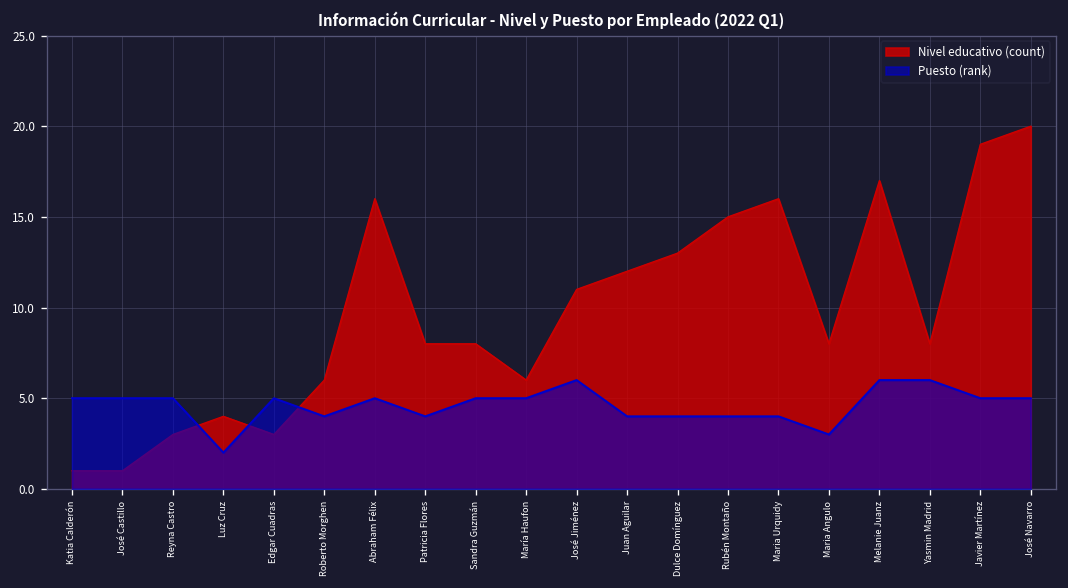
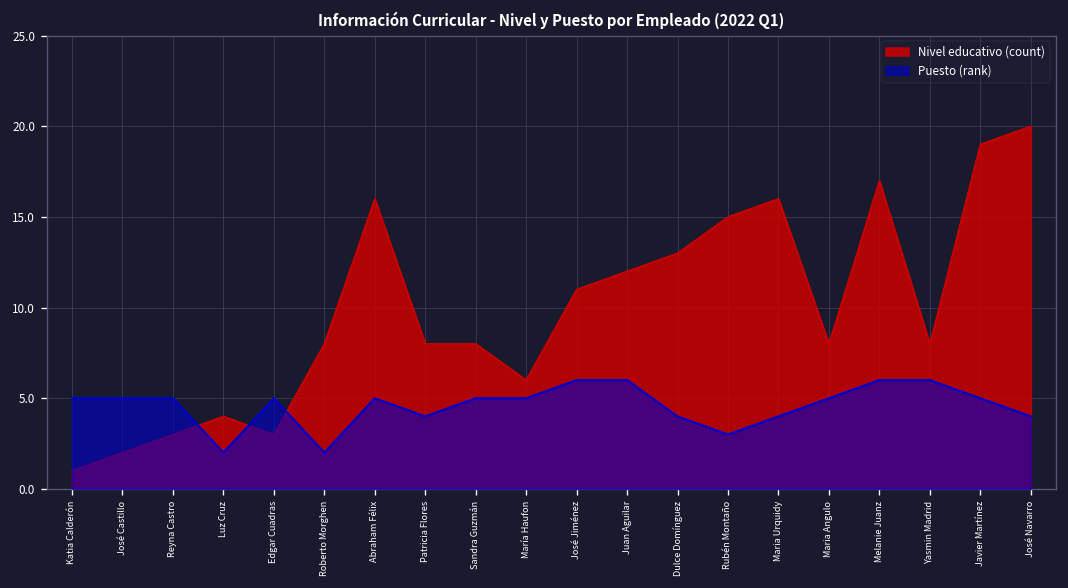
Nivel educativo (count), José Castillo: 1 -> 2
Nivel educativo (count), Roberto Morghen: 6 -> 8
Puesto (rank), Roberto Morghen: 4 -> 2
Puesto (rank), Juan Aguilar: 4 -> 6
Puesto (rank), Rubén Montaño: 4 -> 3
Puesto (rank), Maria Angulo: 3 -> 5
Puesto (rank), José Navarro: 5 -> 4
